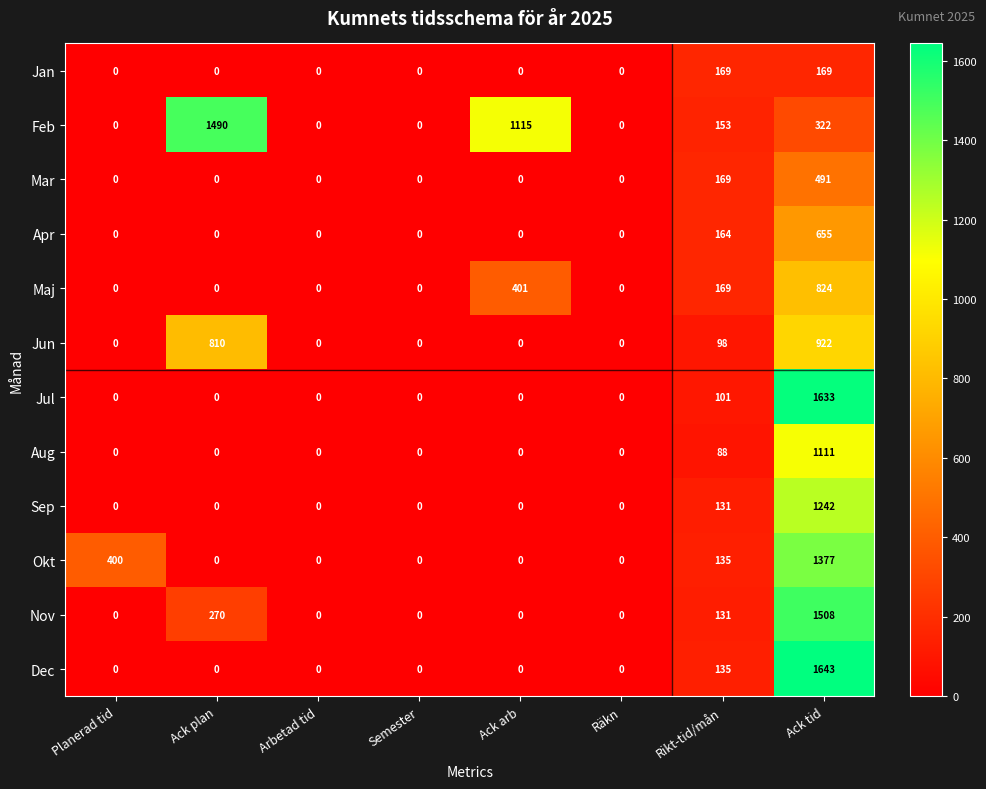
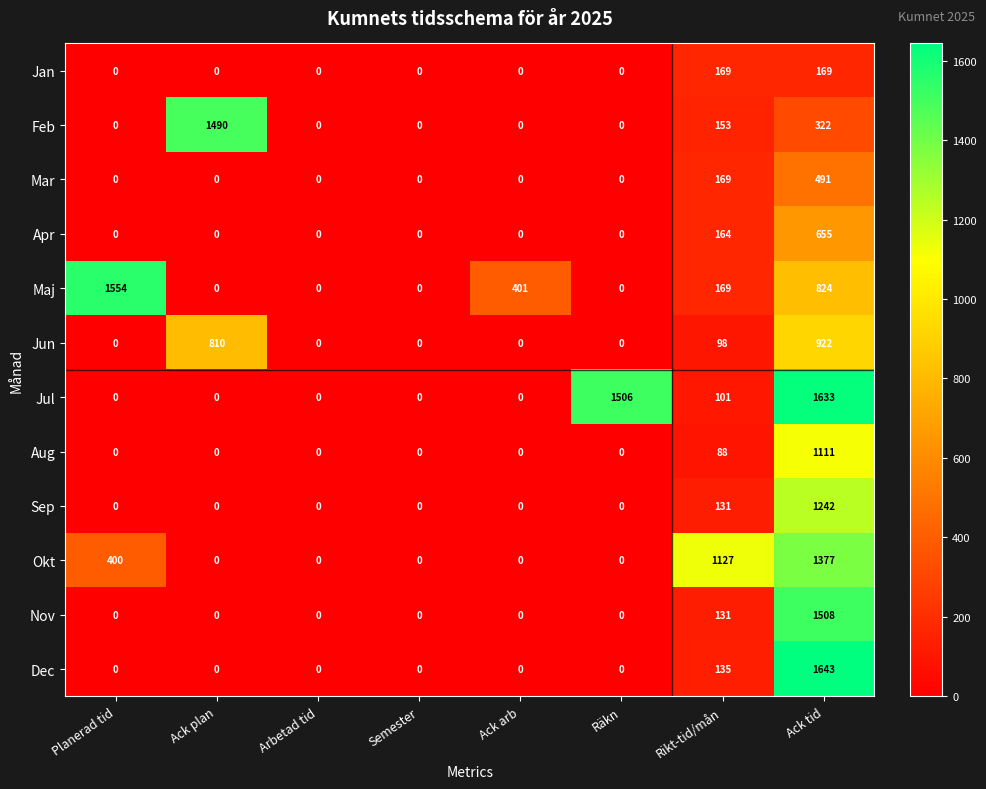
Feb, Ack arb: 1115 -> 0
Maj, Planerad tid: 0 -> 1554
Jul, Räkn: 0 -> 1506
Okt, Rikt-tid/mån: 135 -> 1127
Nov, Ack plan: 270 -> 0
